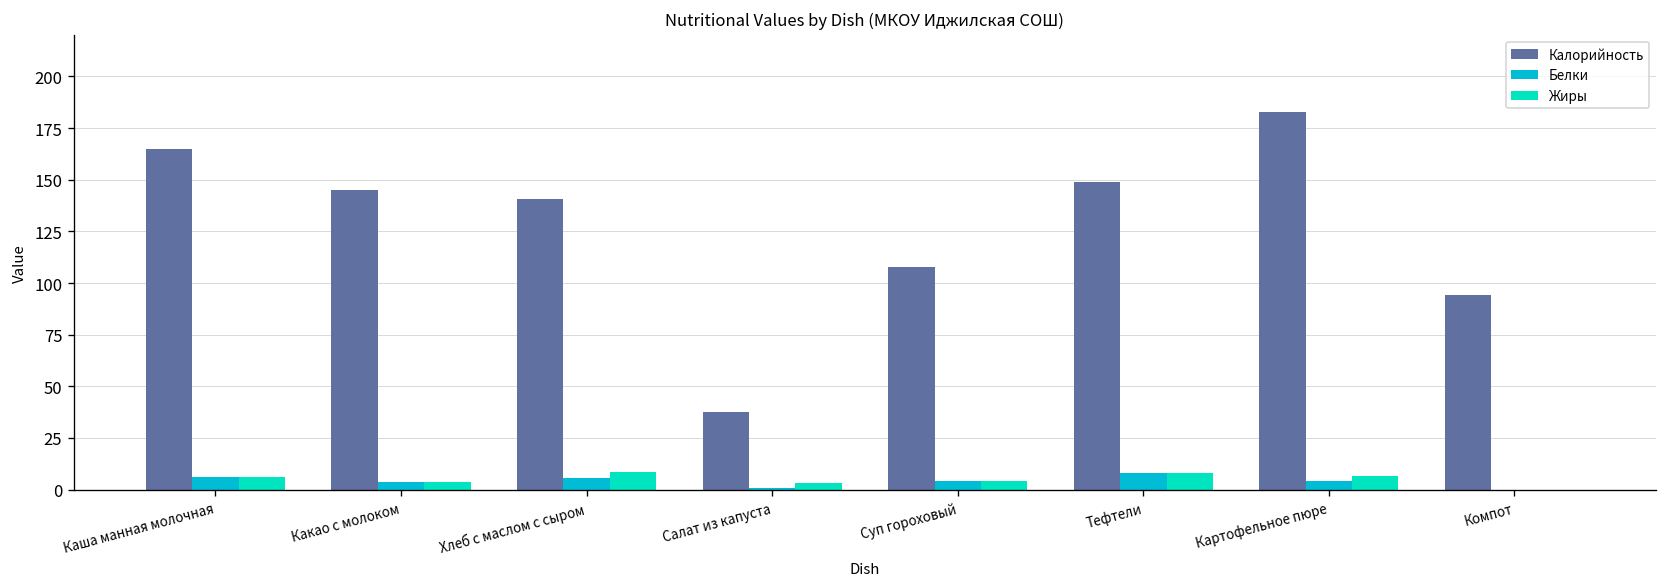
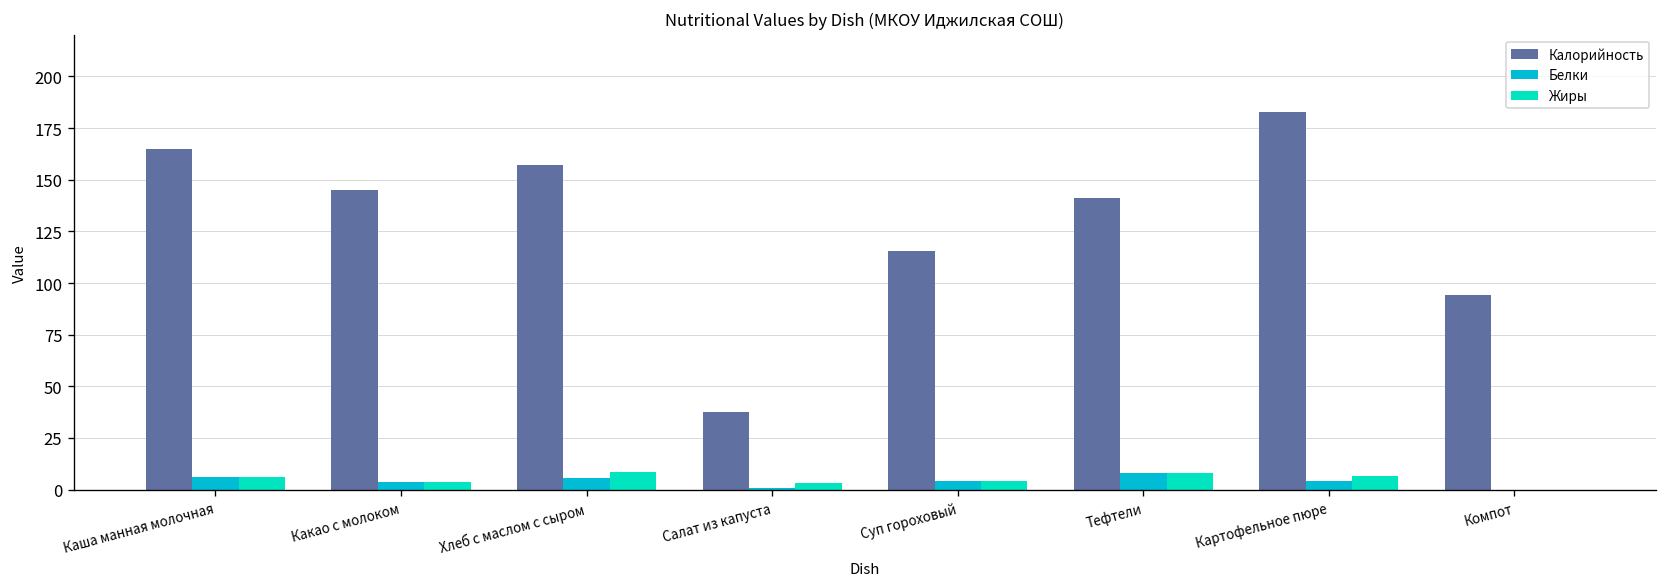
Калорийность, Хлеб с маслом с сыром: 141 -> 157
Калорийность, Суп гороховый: 108 -> 116
Калорийность, Тефтели: 149 -> 141
